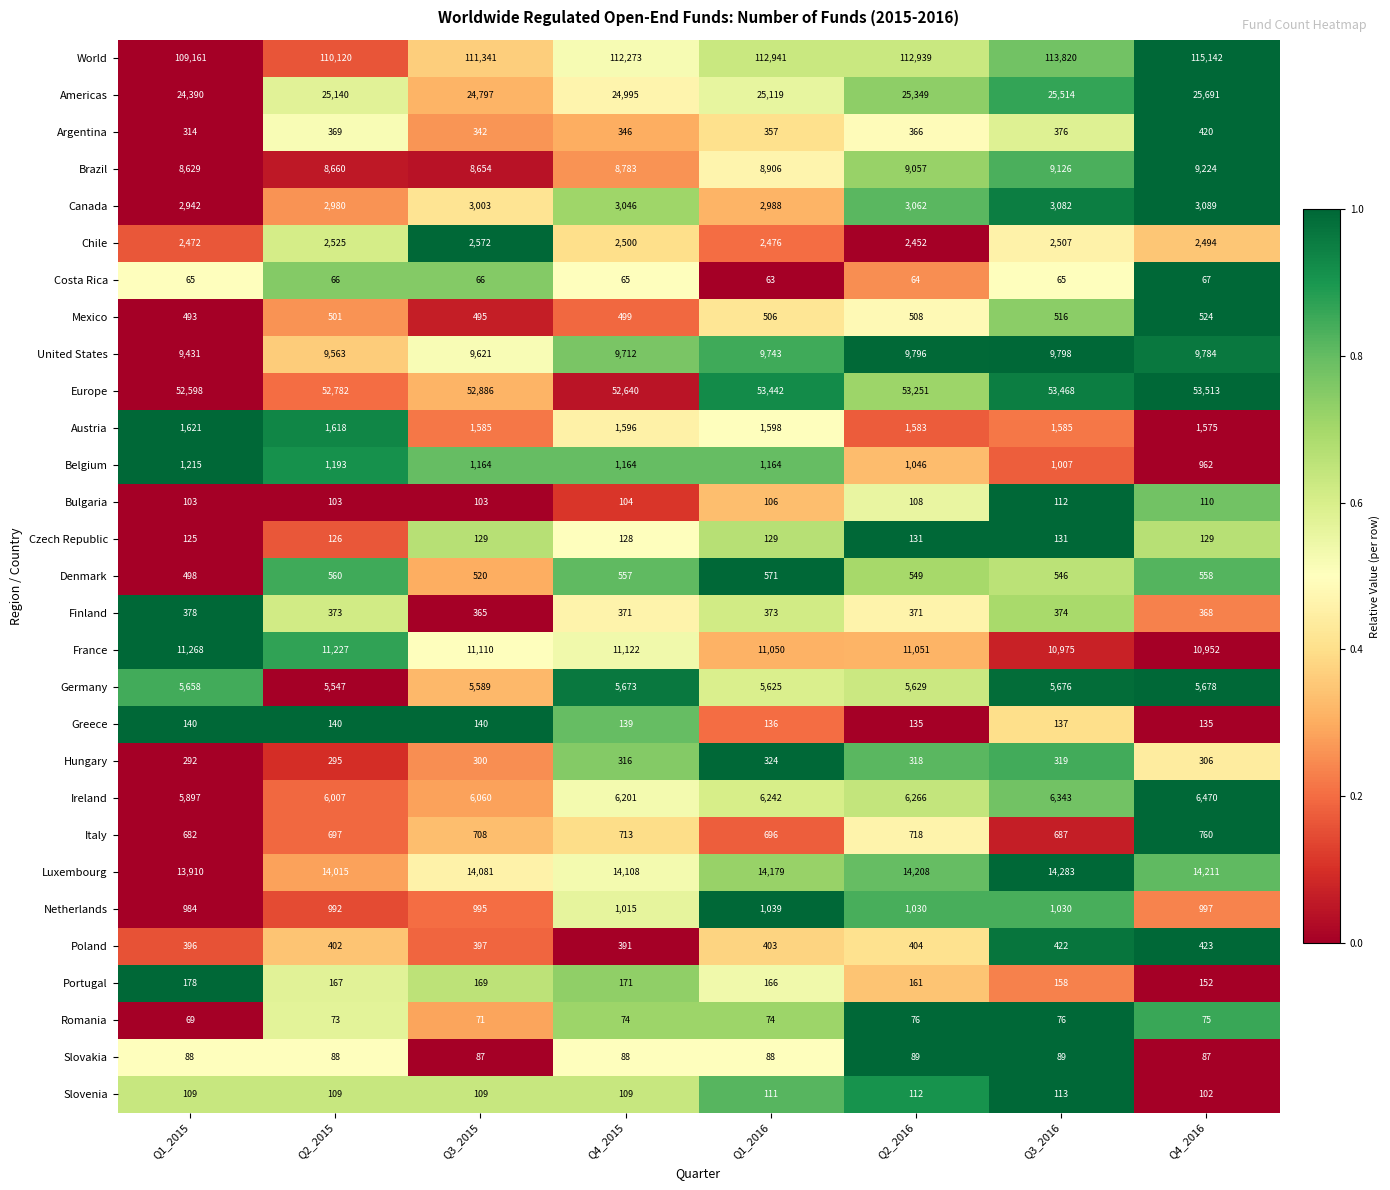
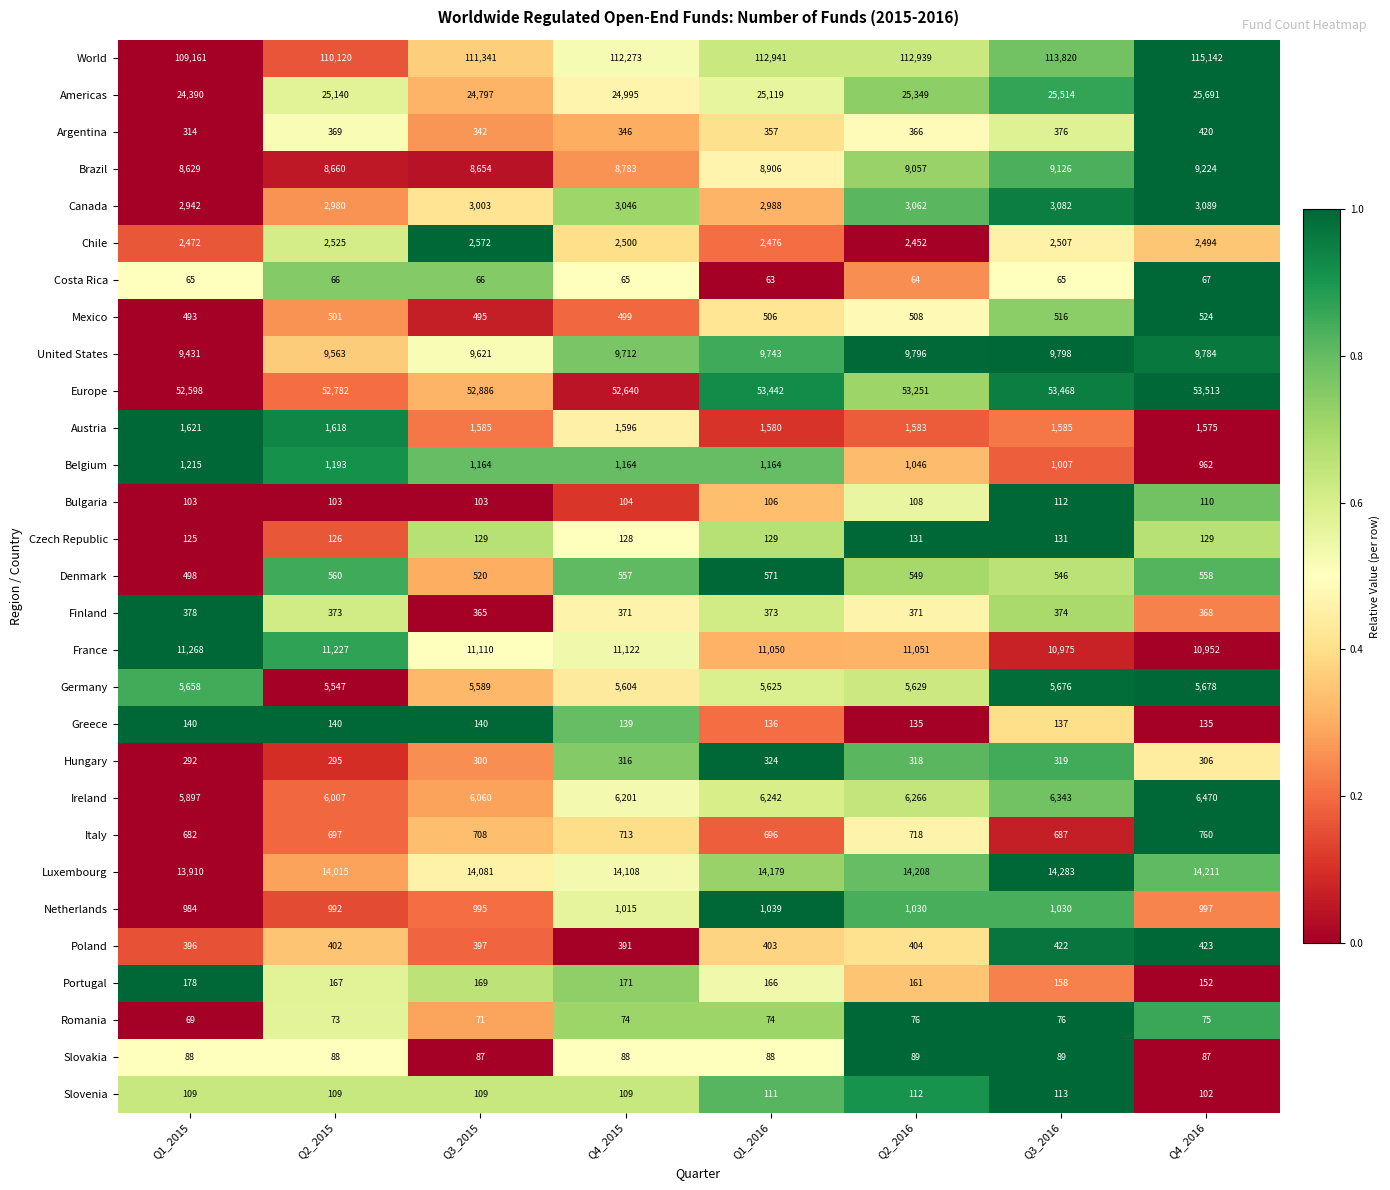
Austria, Q1_2016: 1,598 -> 1,580
Germany, Q4_2015: 5,673 -> 5,604
